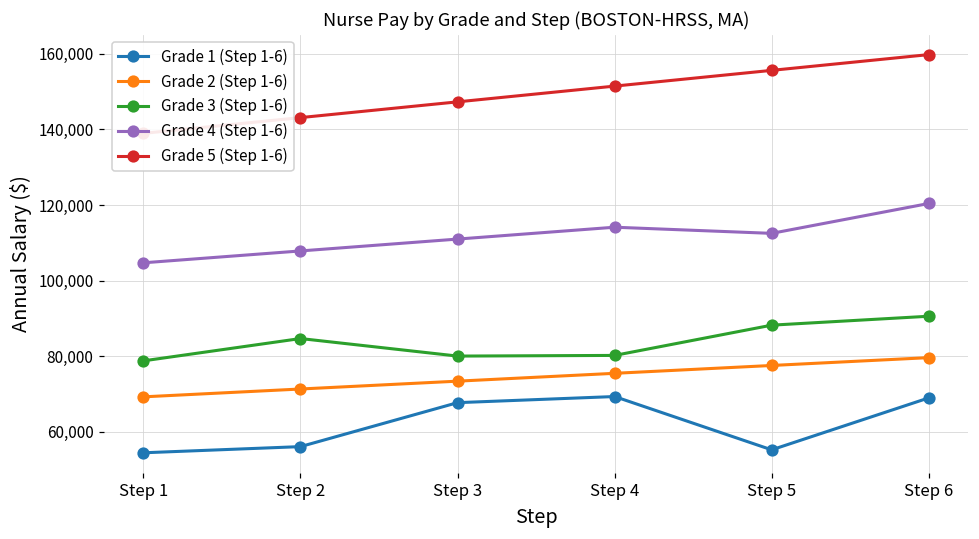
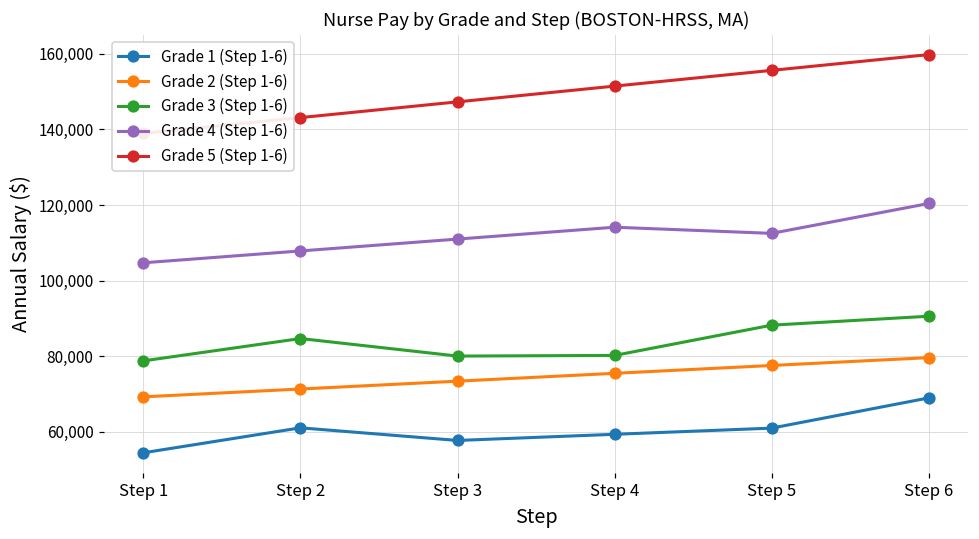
Grade 1 (Step 1-6), Step 2: 56,000 -> 61,000
Grade 1 (Step 1-6), Step 3: 68,000 -> 58,000
Grade 1 (Step 1-6), Step 4: 69,000 -> 59,000
Grade 1 (Step 1-6), Step 5: 55,000 -> 61,000
